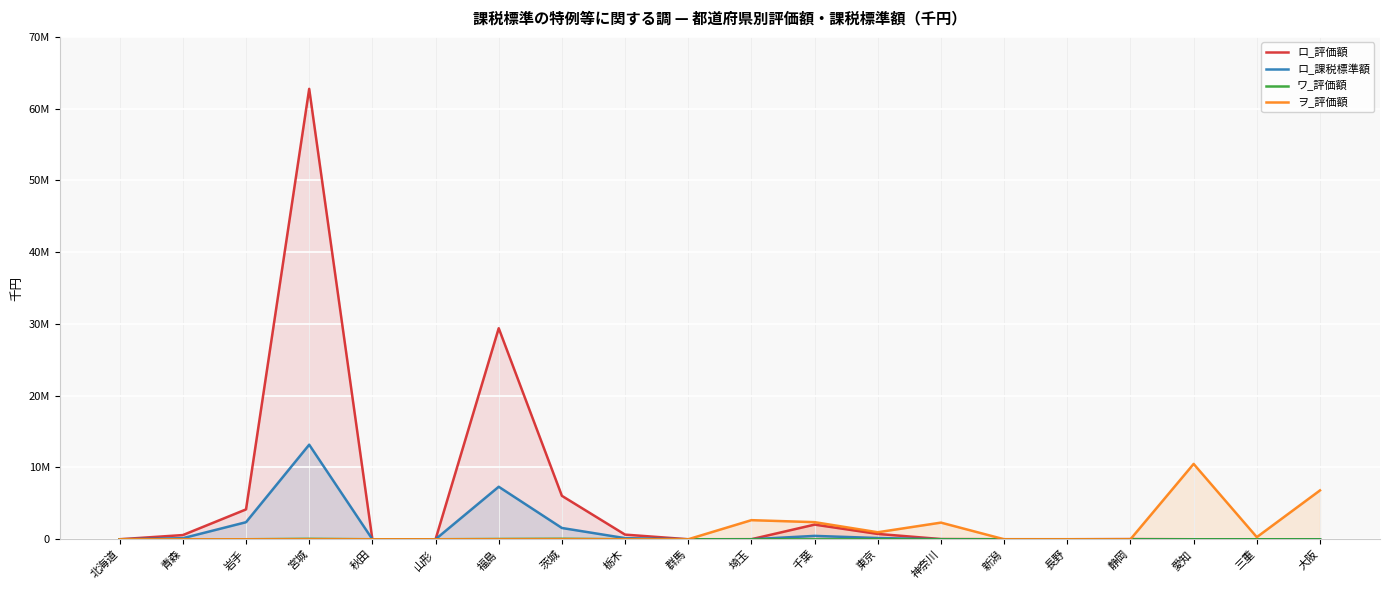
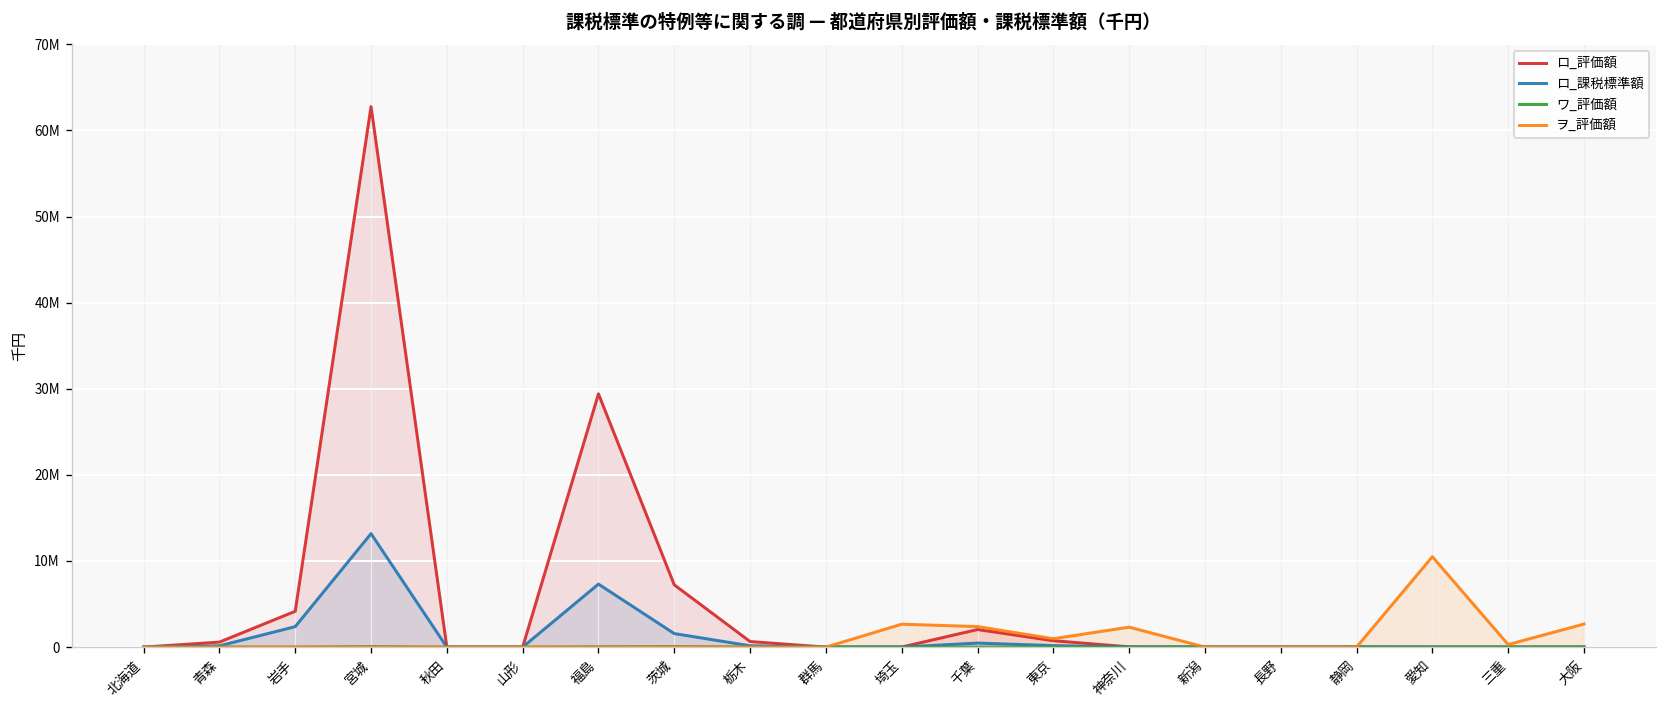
ロ_評価額, 茨城: 6000000 -> 7000000
ヲ_評価額, 大阪: 7000000 -> 3000000
